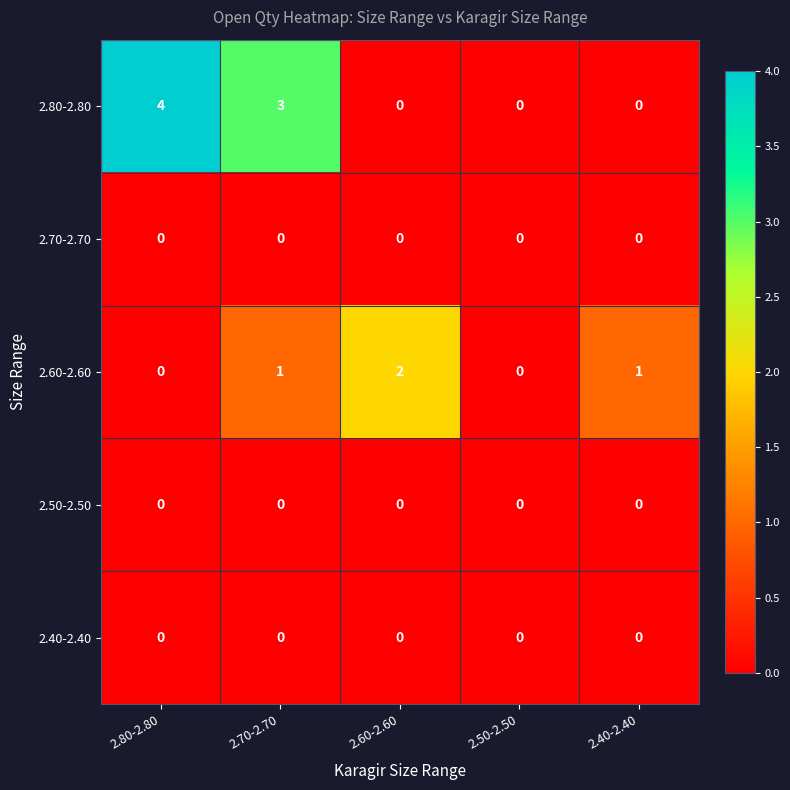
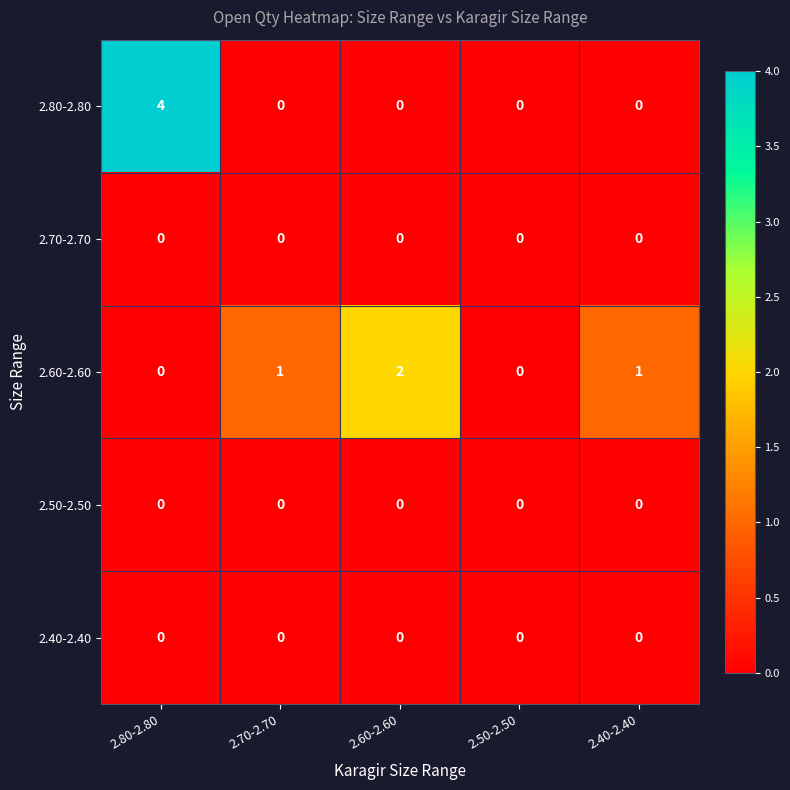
2.80-2.80, 2.70-2.70: 3 -> 0
